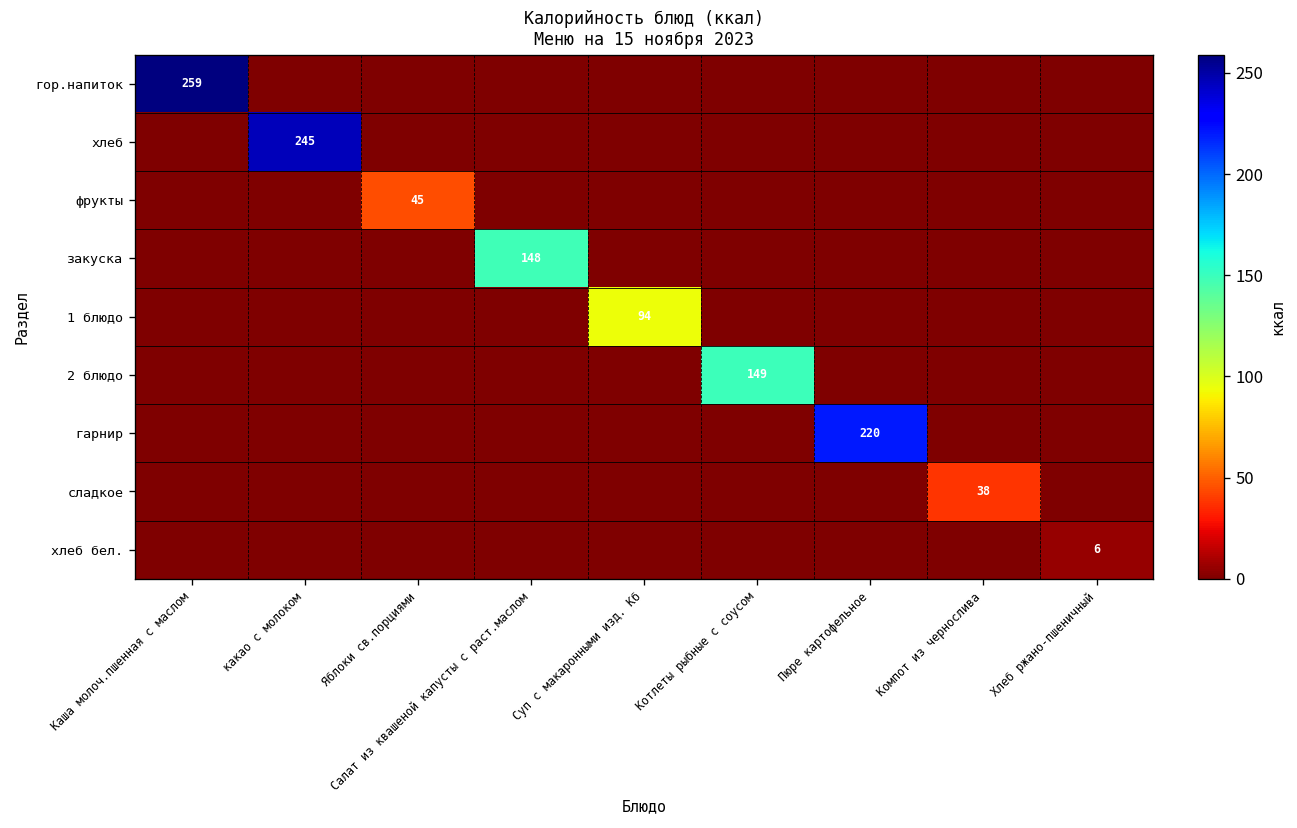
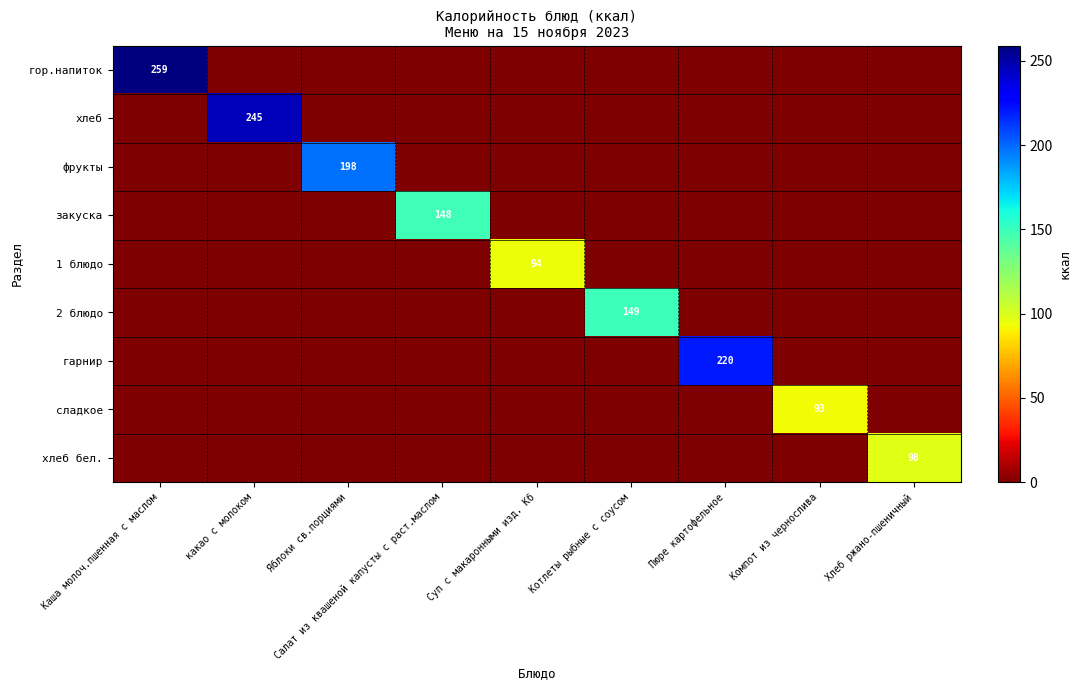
фрукты, Яблоки св.порциями: 45 -> 198
сладкое, Компот из чернослива: 38 -> 93
хлеб бел., Хлеб ржано-пшеничный: 6 -> 98
